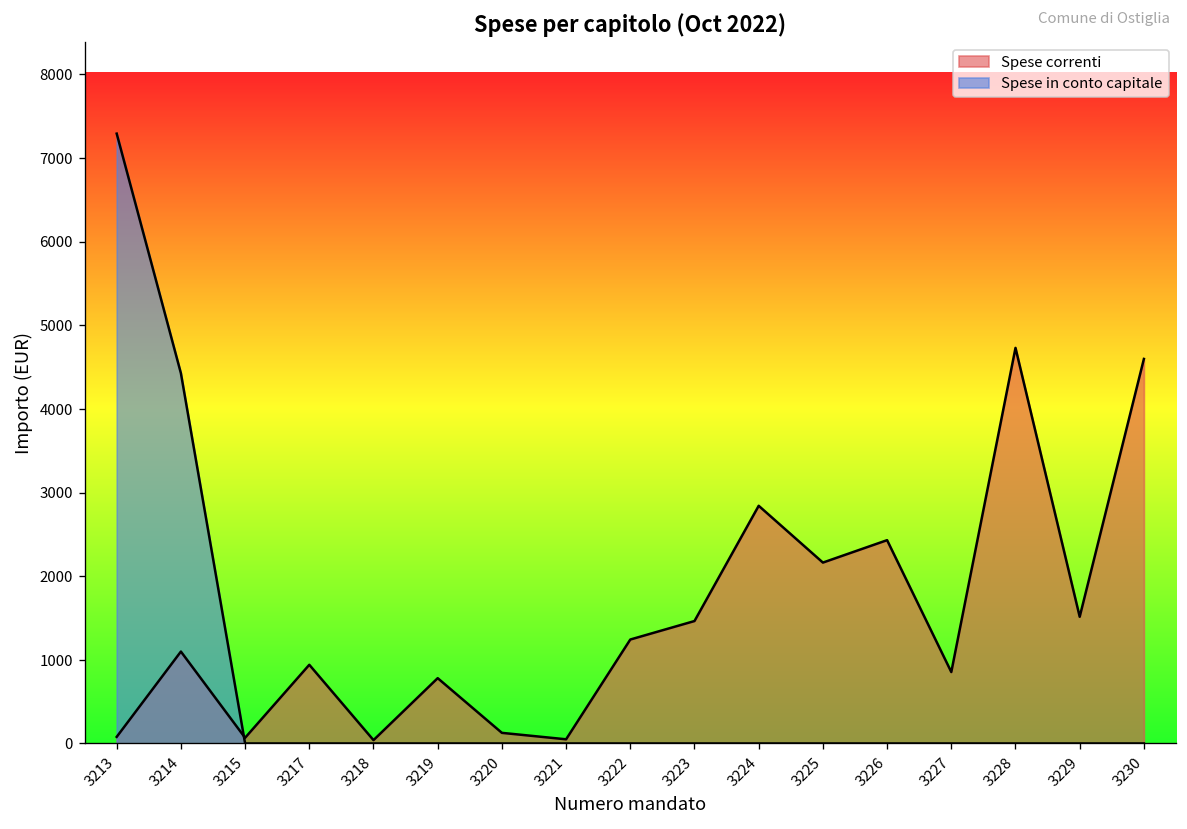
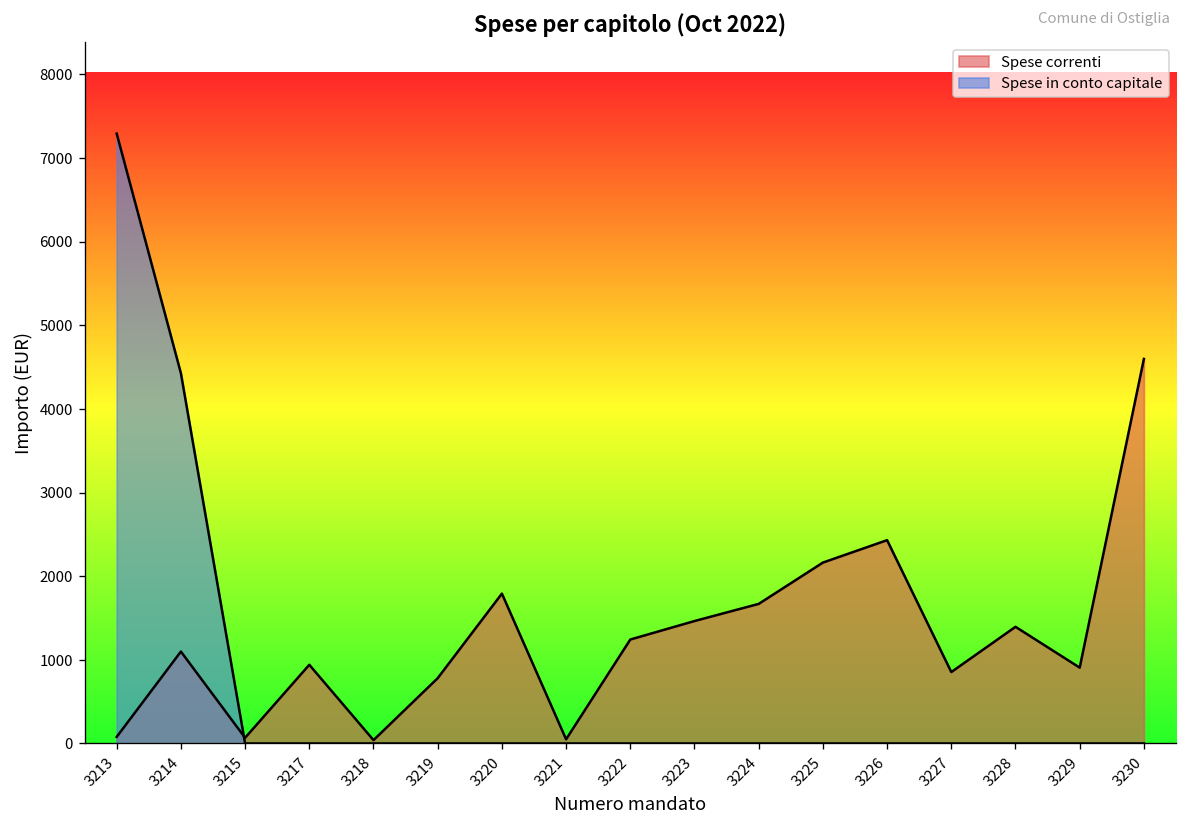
Spese correnti, 3220: 100 -> 1800
Spese correnti, 3224: 2800 -> 1700
Spese correnti, 3228: 4700 -> 1400
Spese correnti, 3229: 1500 -> 900
